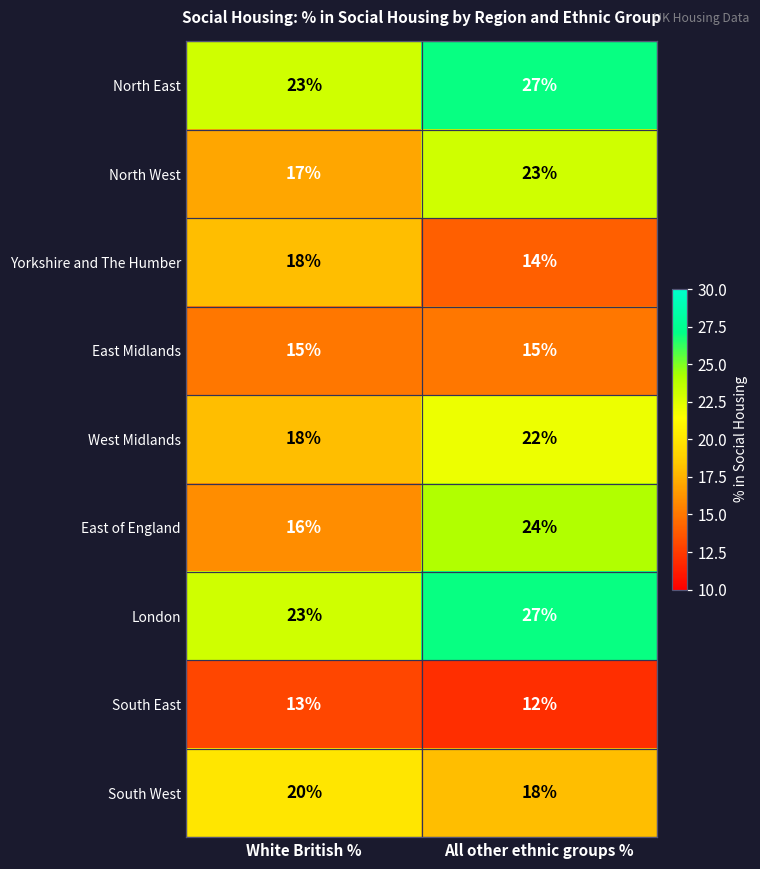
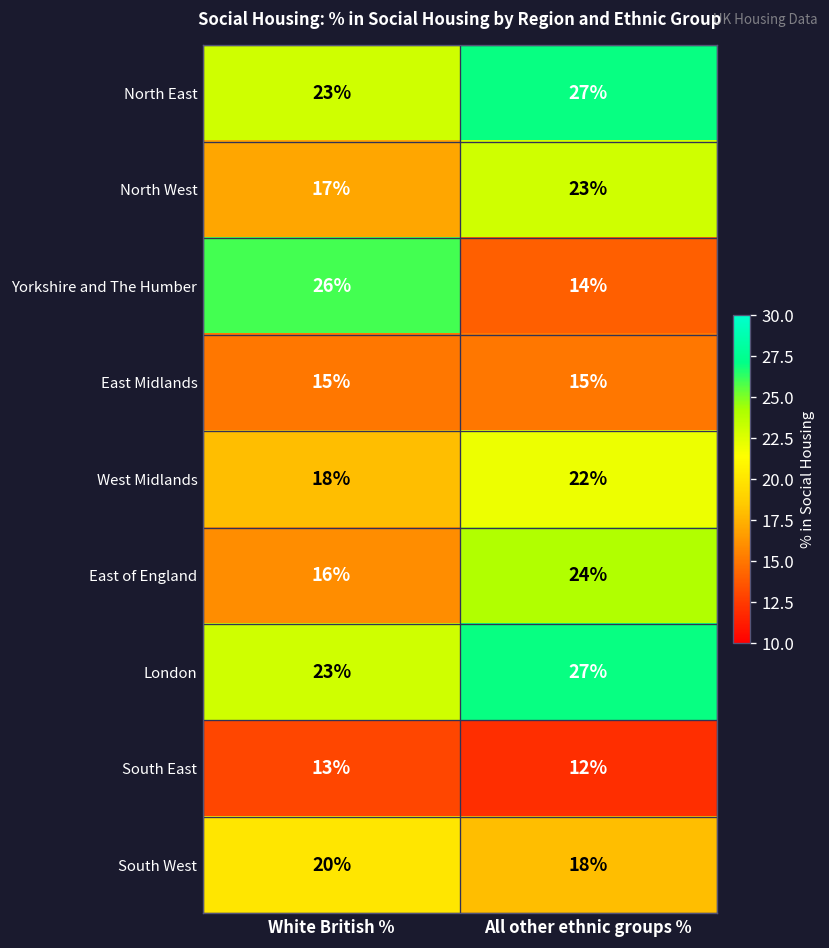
Yorkshire and The Humber, White British %: 18% -> 26%
